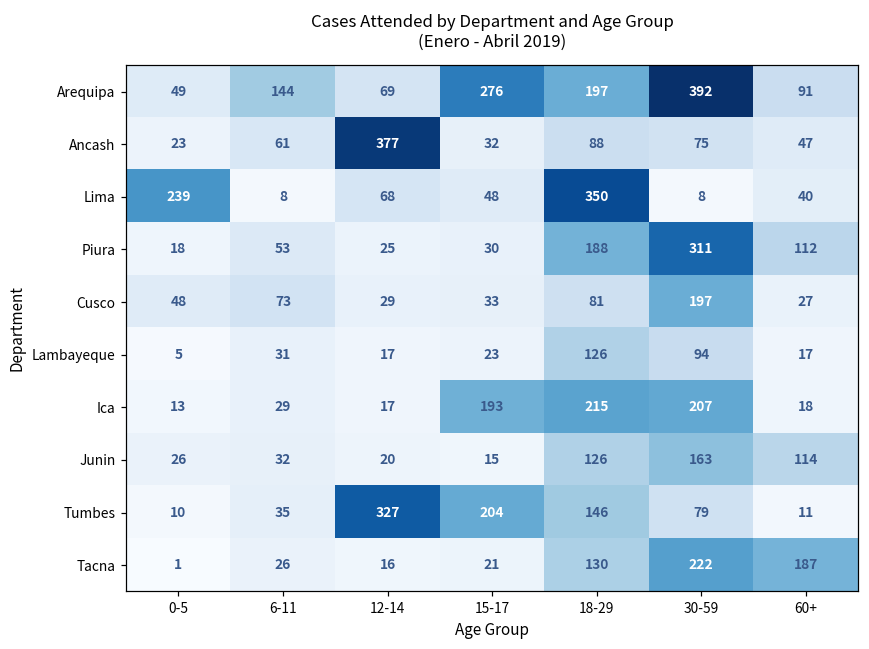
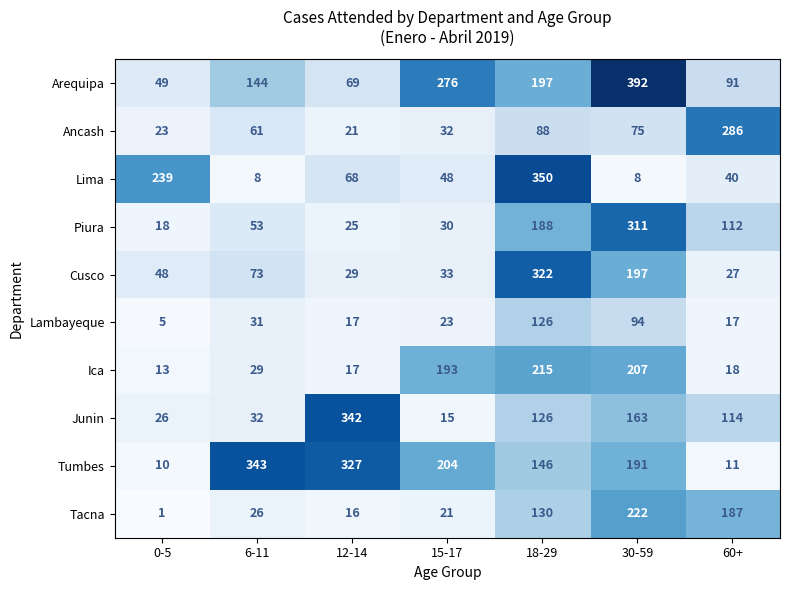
Ancash, 12-14: 377 -> 21
Ancash, 60+: 47 -> 286
Cusco, 18-29: 81 -> 322
Junin, 12-14: 20 -> 342
Tumbes, 6-11: 35 -> 343
Tumbes, 30-59: 79 -> 191
